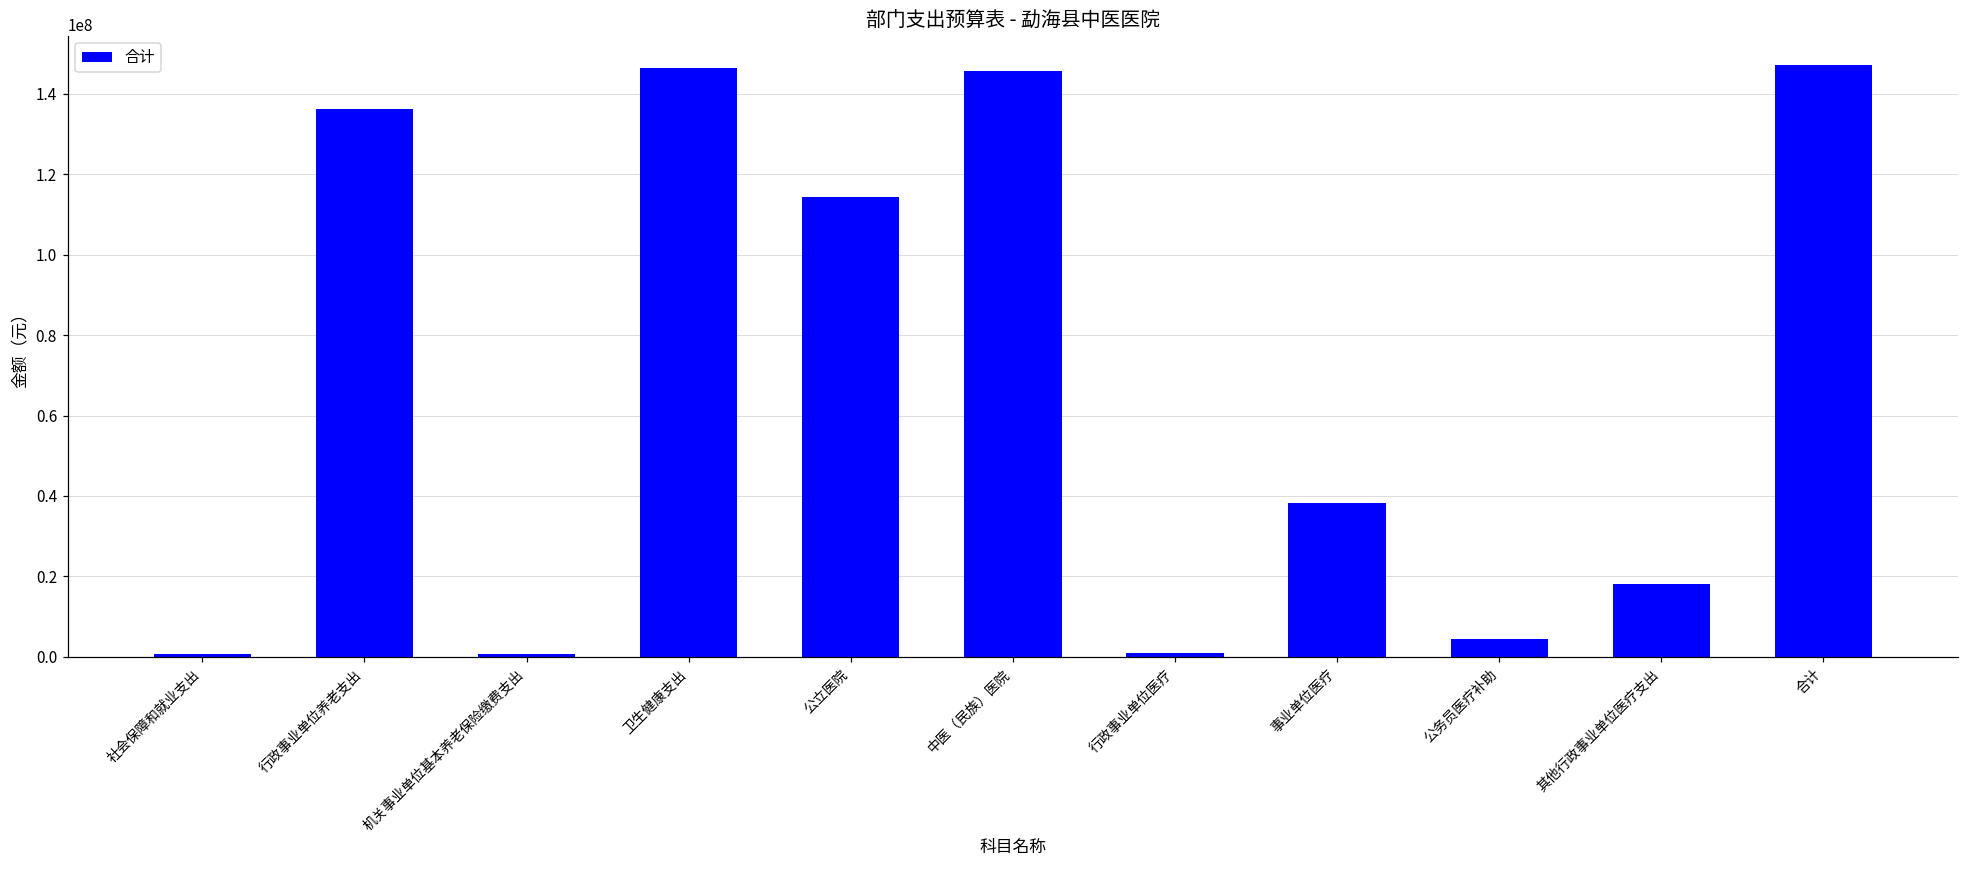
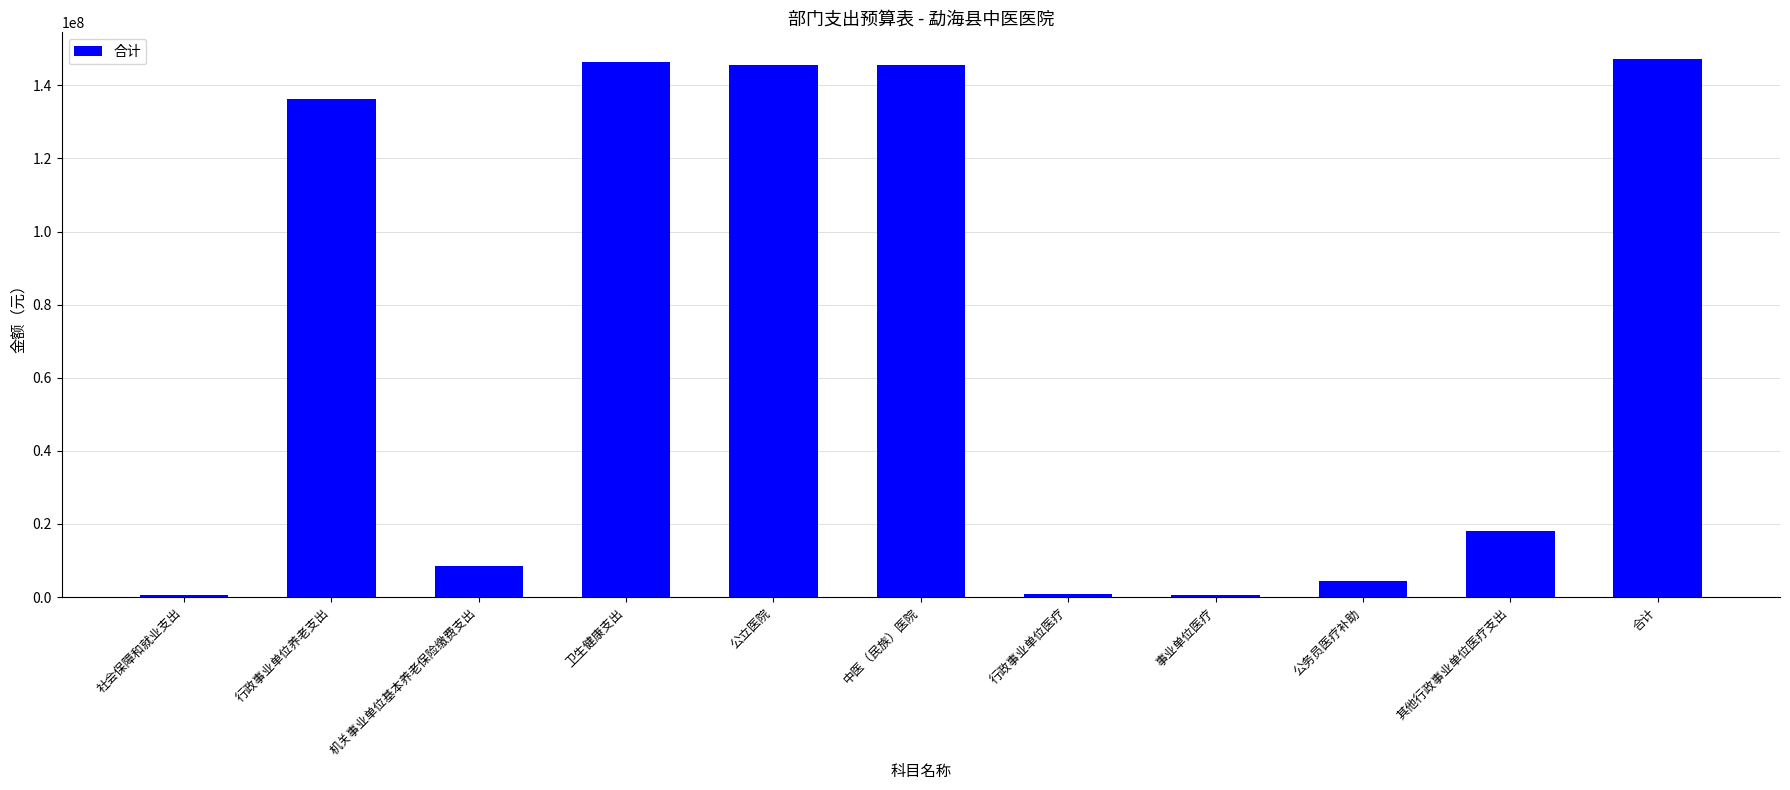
机关事业单位基本养老保险缴费支出: 1000000 -> 9000000
公立医院: 114000000 -> 146000000
事业单位医疗: 38000000 -> 0
